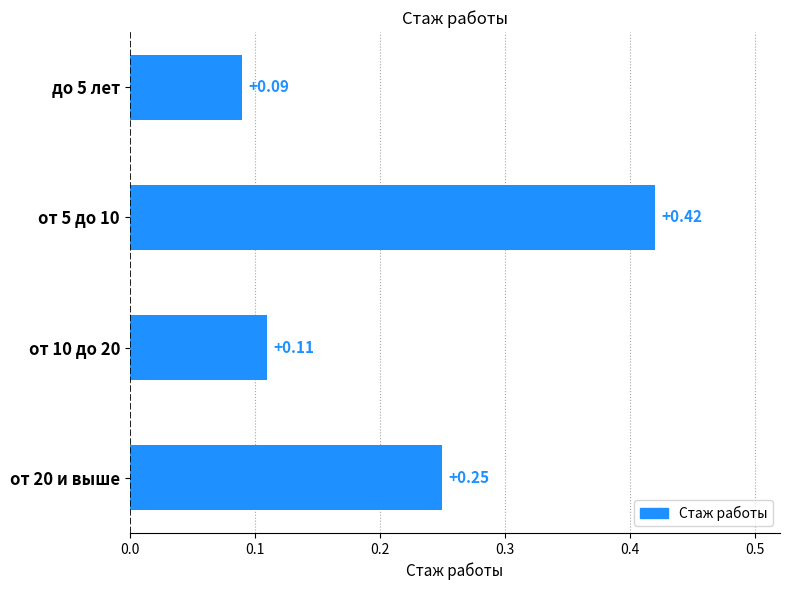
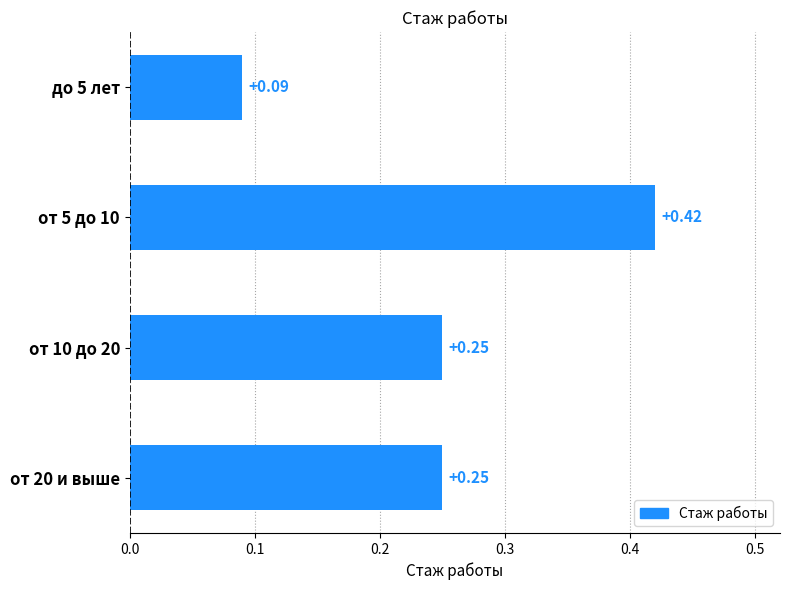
от 10 до 20: +0.11 -> +0.25
